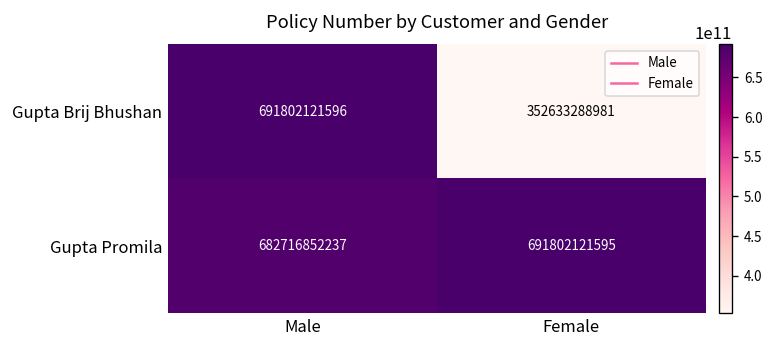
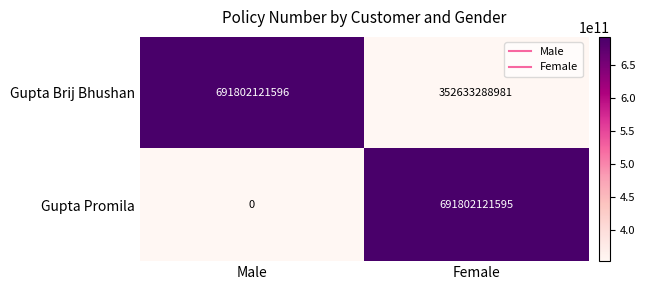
Gupta Promila, Male: 682716852237 -> 0
